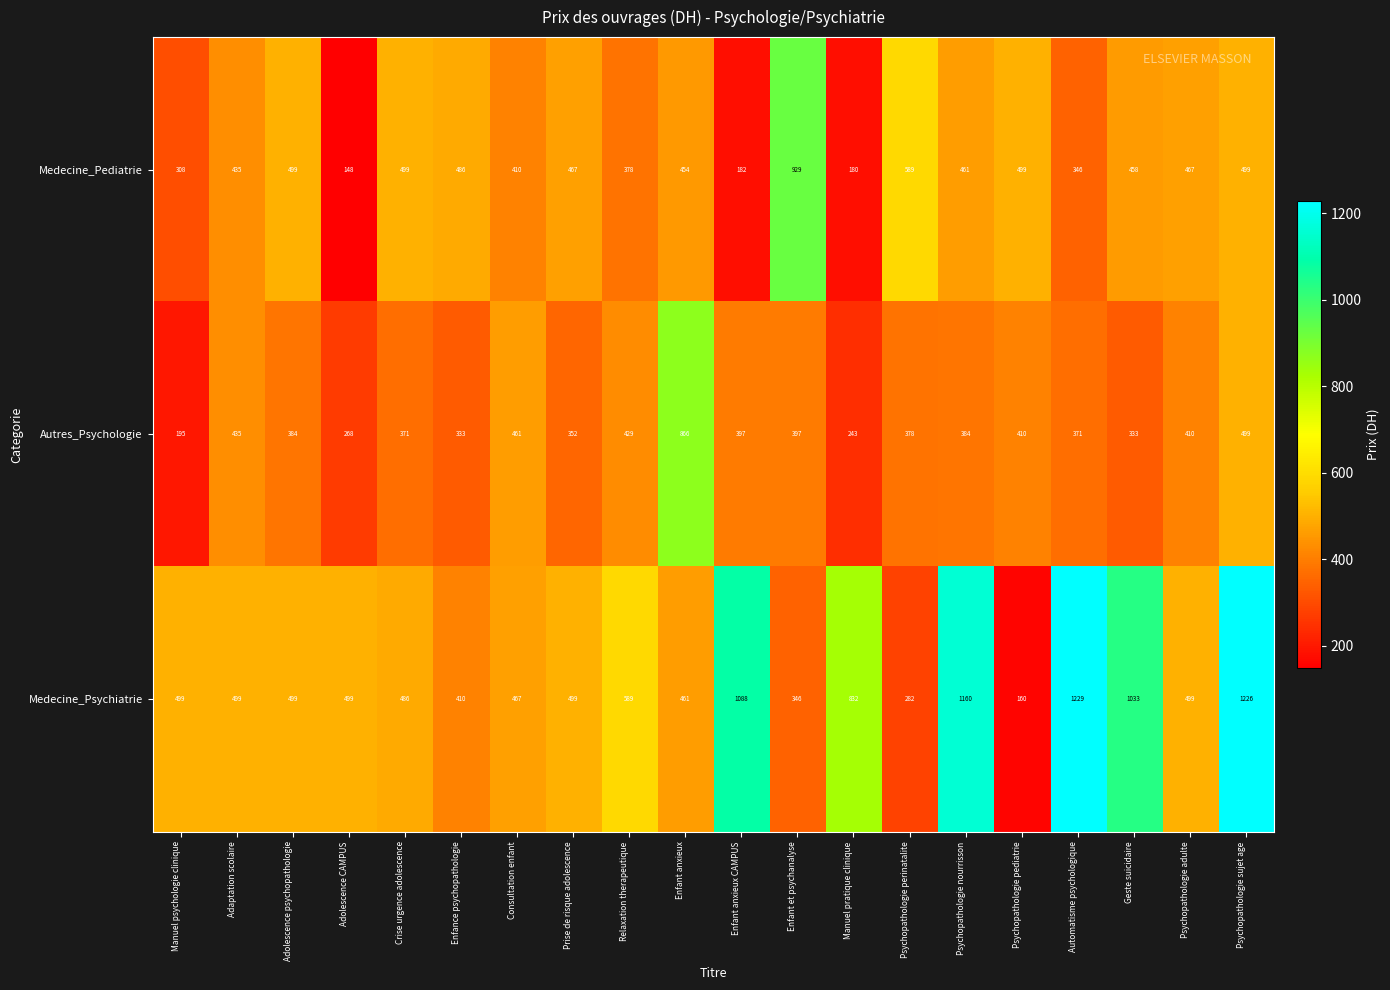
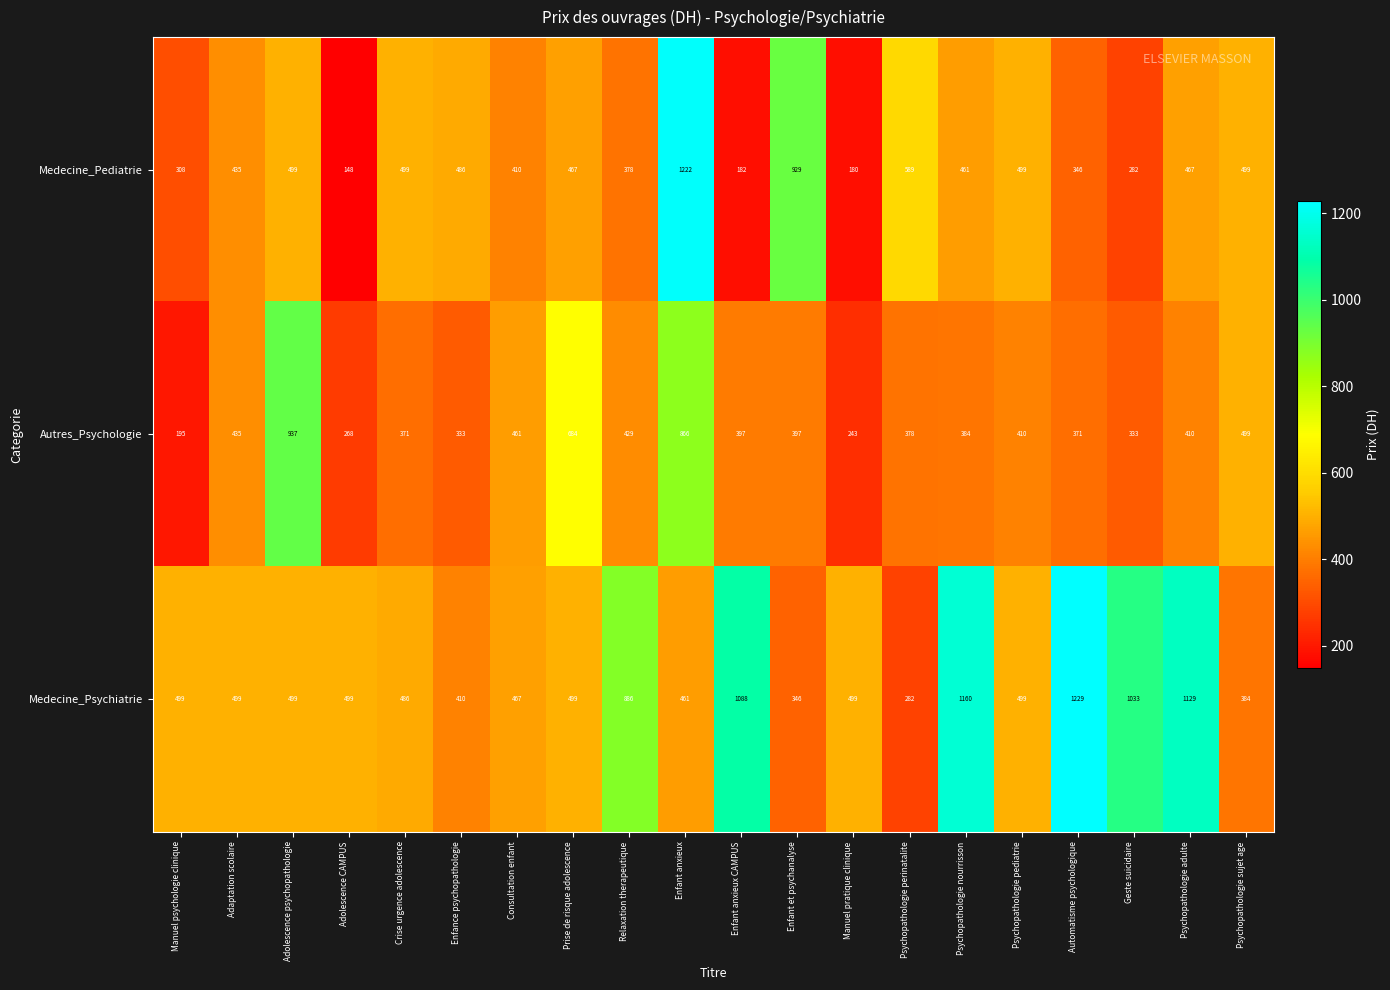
Medecine_Pediatrie, Enfant anxieux: 454 -> 1222
Medecine_Pediatrie, Geste suicidaire: 458 -> 282
Autres_Psychologie, Adolescence psychopathologie: 384 -> 937
Autres_Psychologie, Prise de risque adolescence: 352 -> 684
Medecine_Psychiatrie, Relaxation therapeutique: 589 -> 886
Medecine_Psychiatrie, Manuel pratique clinique: 832 -> 499
Medecine_Psychiatrie, Psychopathologie pediatrie: 160 -> 499
Medecine_Psychiatrie, Psychopathologie adulte: 499 -> 1129
Medecine_Psychiatrie, Psychopathologie sujet age: 1226 -> 384
